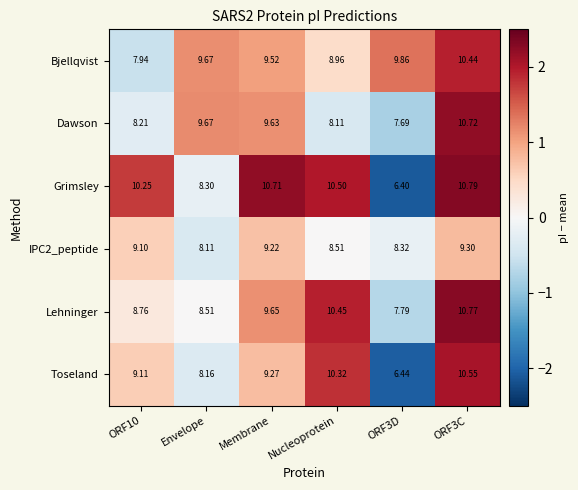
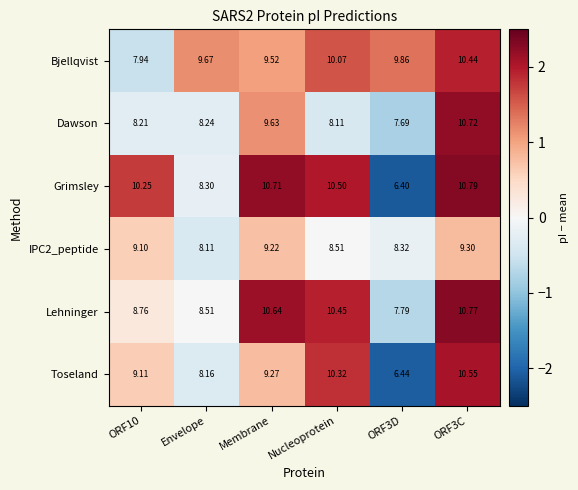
Bjellqvist, Nucleoprotein: 8.96 -> 10.07
Dawson, Envelope: 9.67 -> 8.24
Lehninger, Membrane: 9.65 -> 10.64
